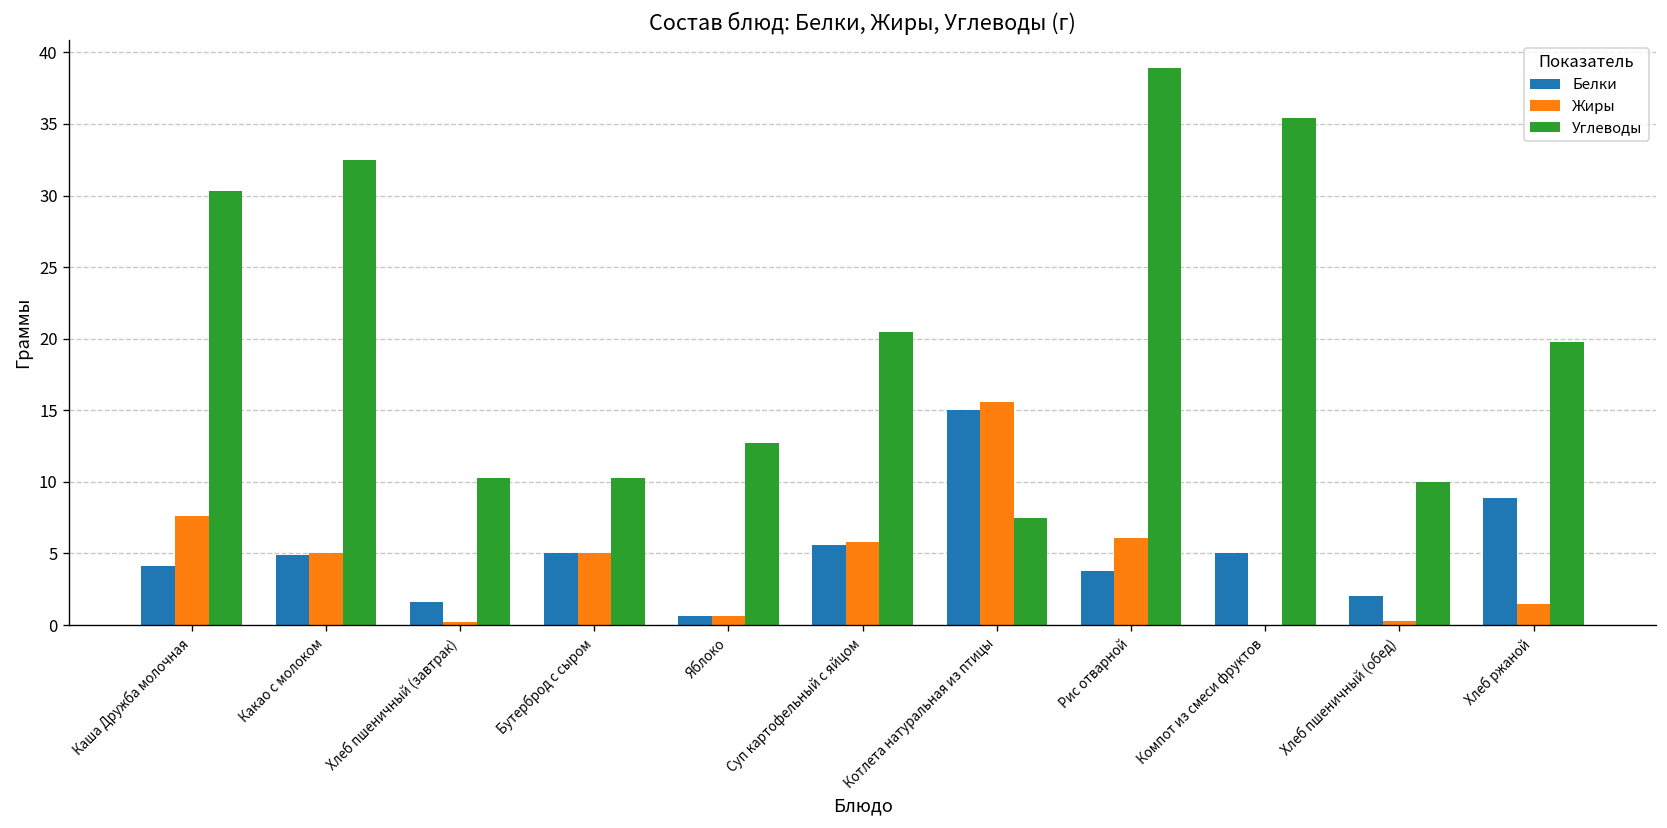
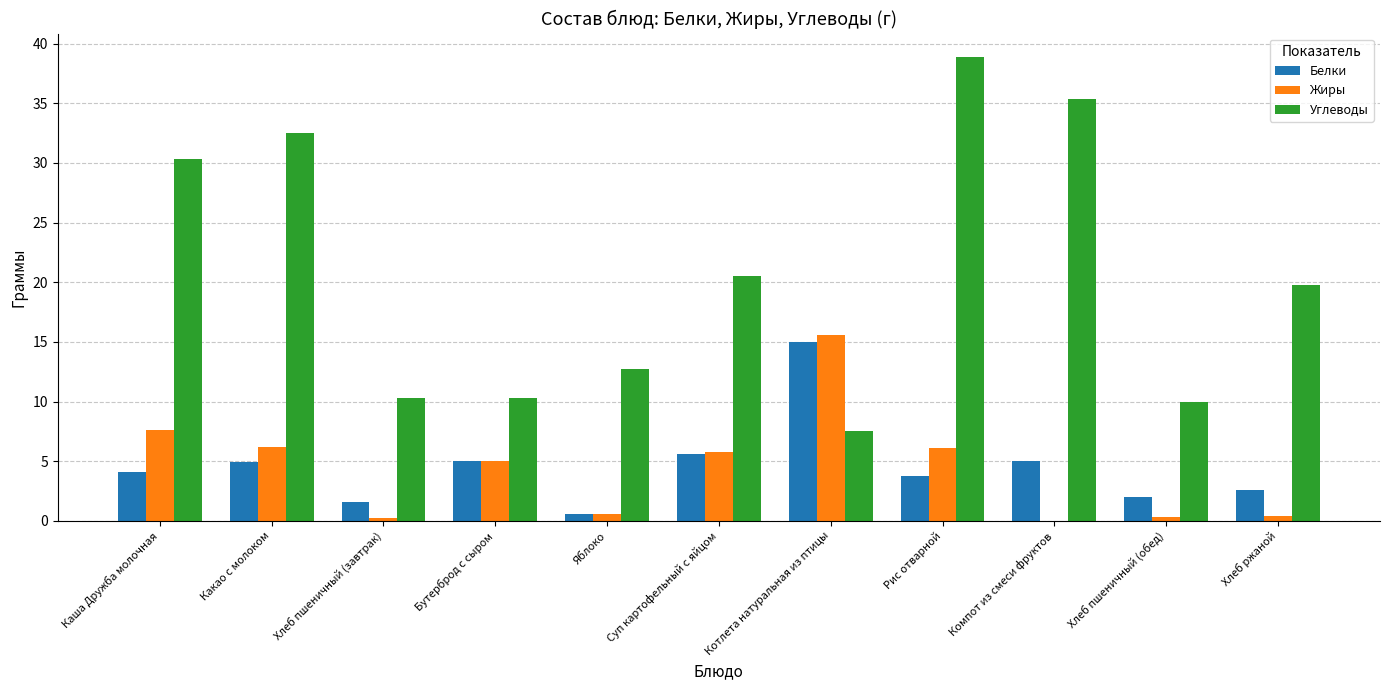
Жиры, Какао с молоком: 5.0 -> 6.2
Белки, Хлеб ржаной: 8.9 -> 2.6
Жиры, Хлеб ржаной: 1.5 -> 0.4
